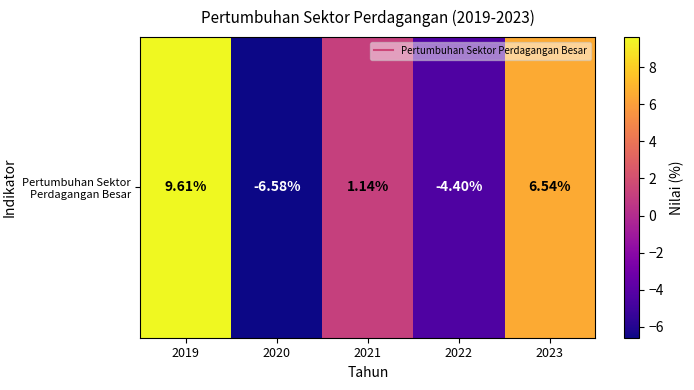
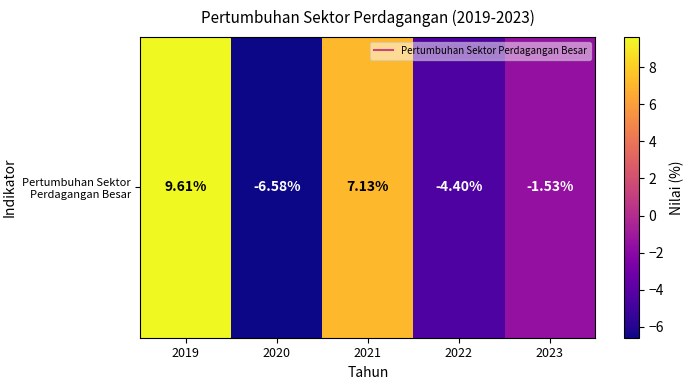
Pertumbuhan Sektor Perdagangan Besar, 2021: 1.14% -> 7.13%
Pertumbuhan Sektor Perdagangan Besar, 2023: 6.54% -> -1.53%
